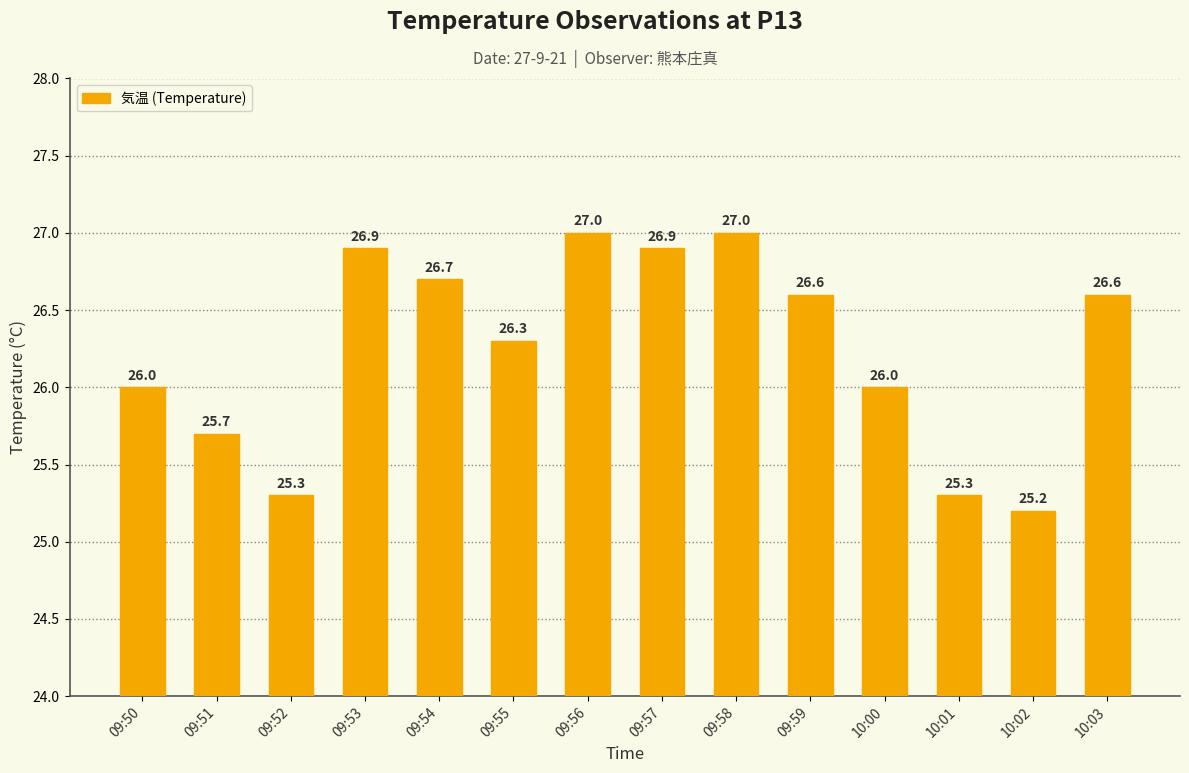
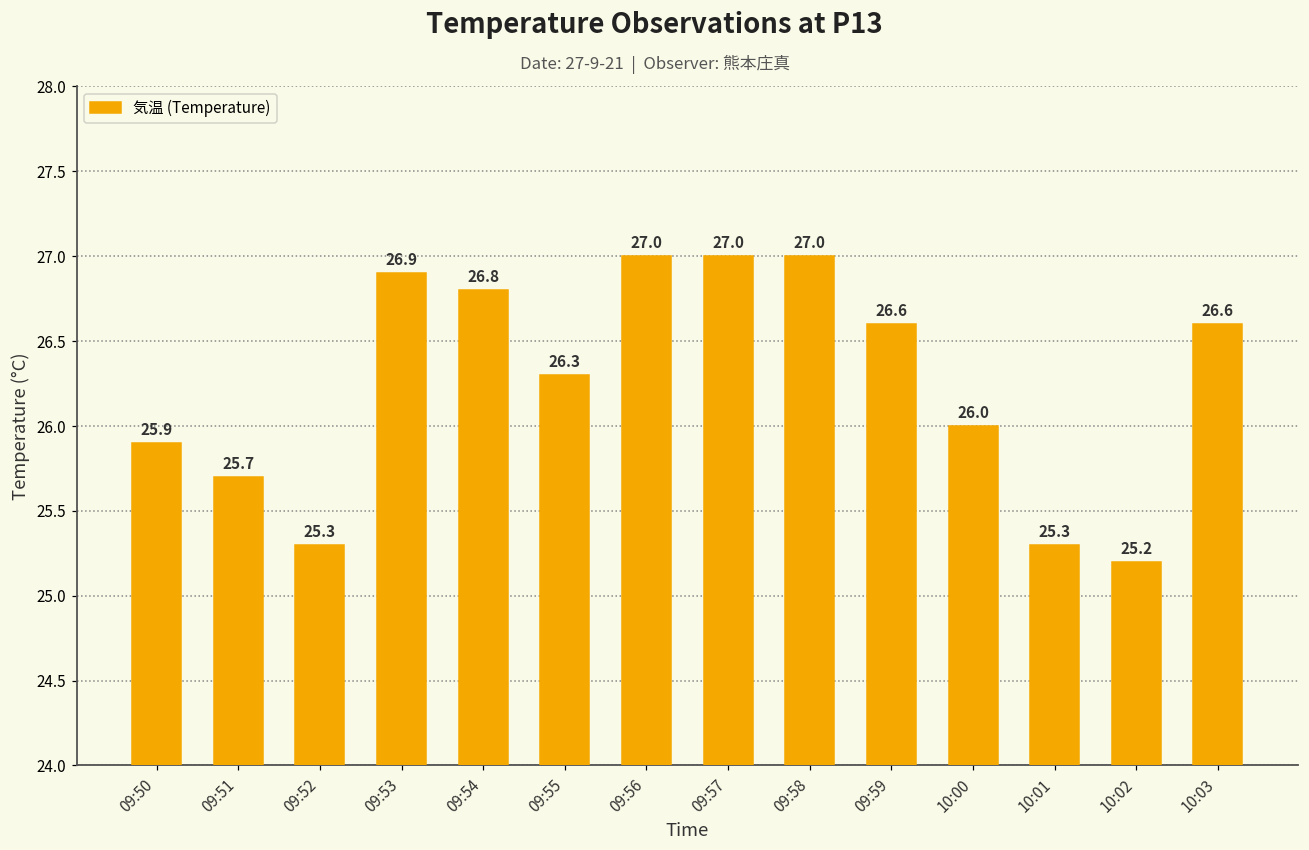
09:50: 26.0 -> 25.9
09:54: 26.7 -> 26.8
09:57: 26.9 -> 27.0
